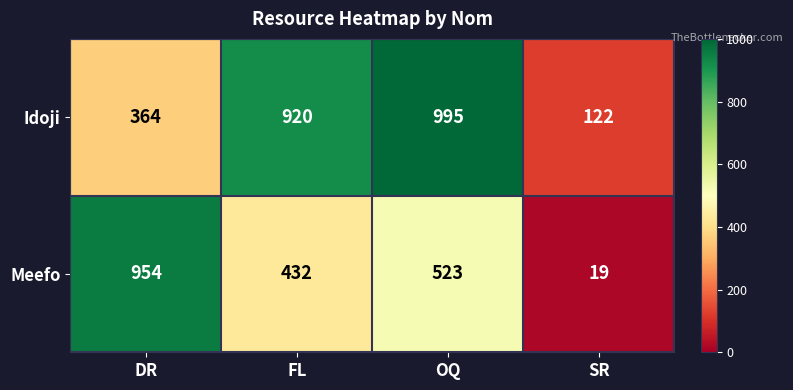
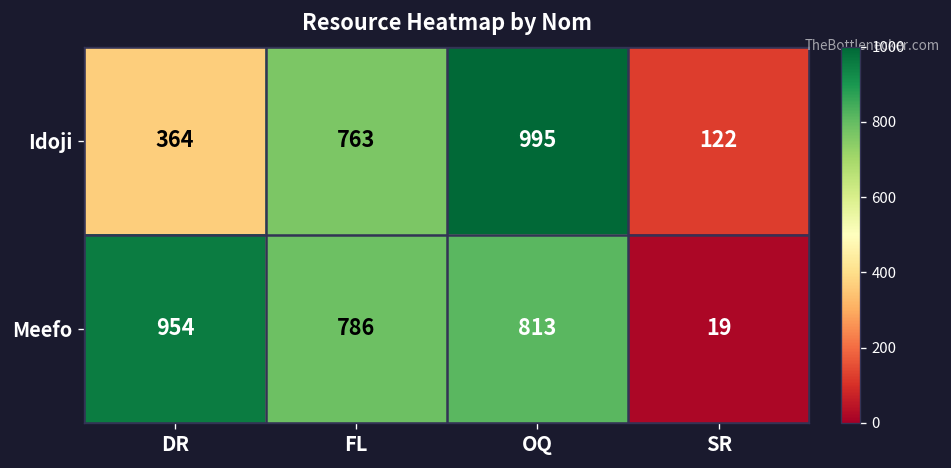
Idoji, FL: 920 -> 763
Meefo, FL: 432 -> 786
Meefo, OQ: 523 -> 813
